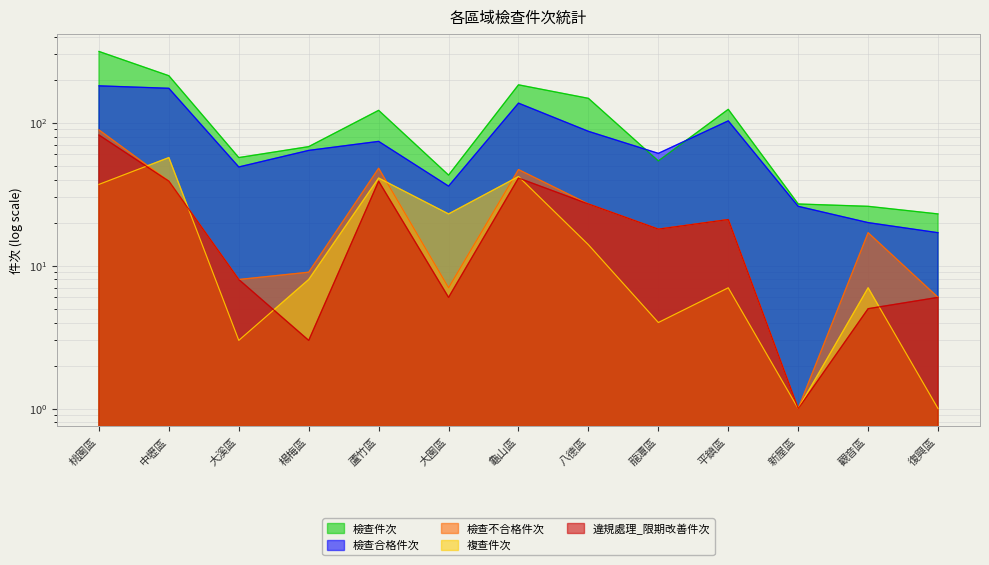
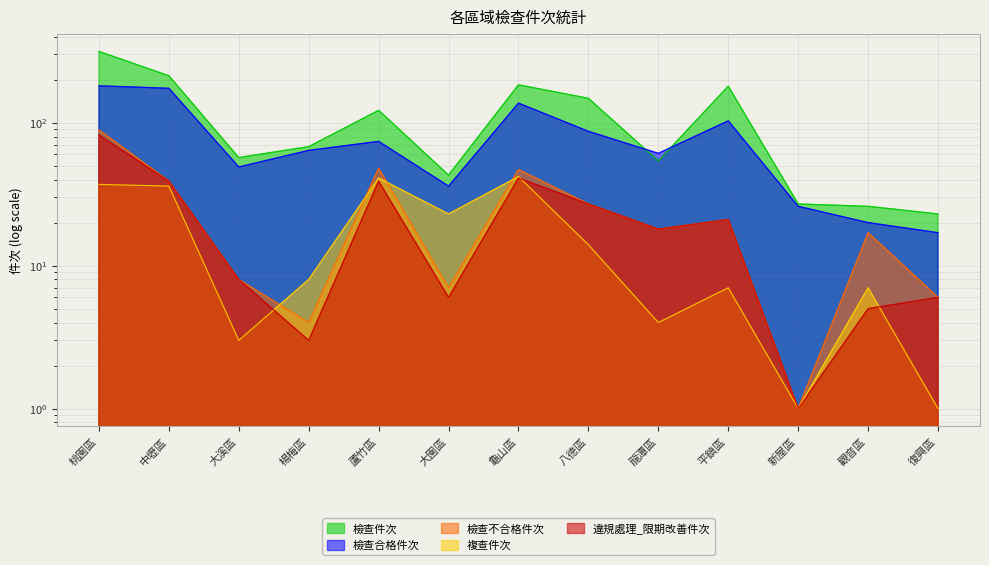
複查件次, 中壢區: 57 -> 36
檢查不合格件次, 楊梅區: 9 -> 4
檢查件次, 平鎮區: 120 -> 180
